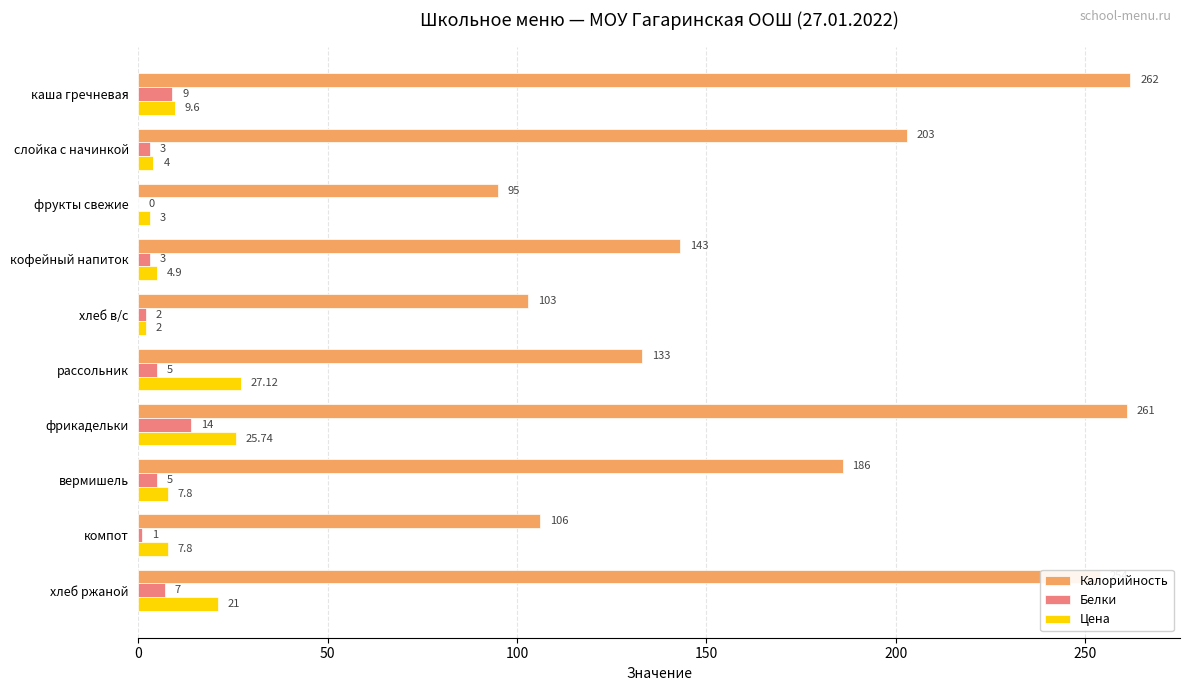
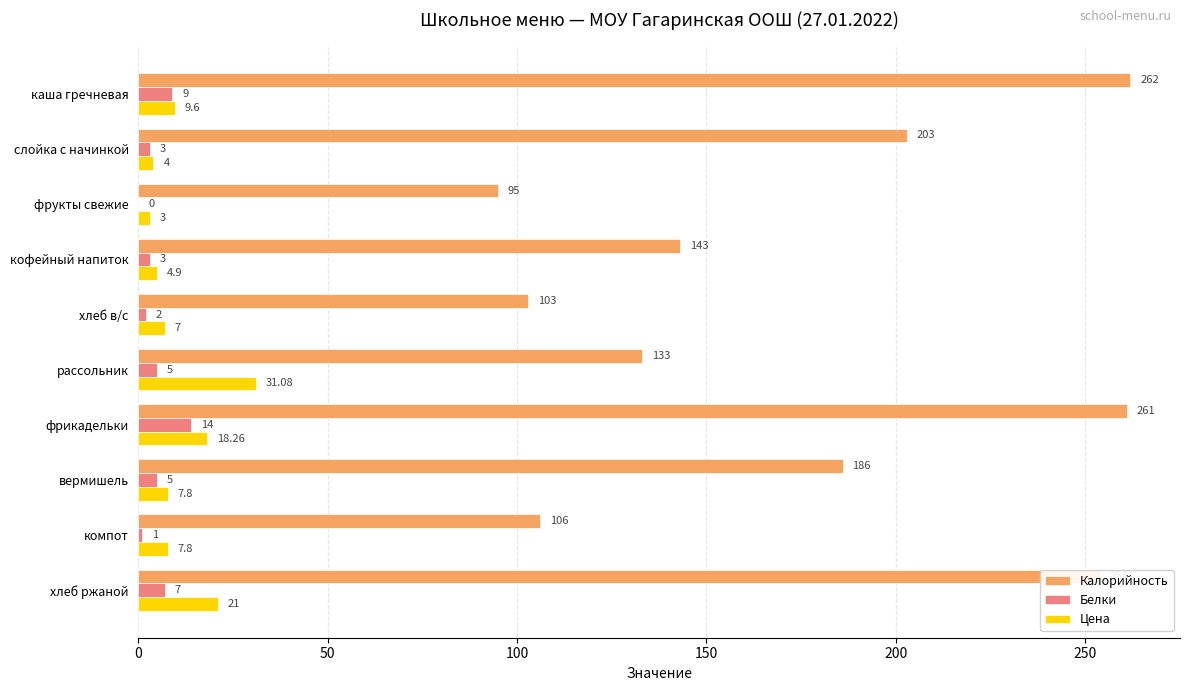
Цена, хлеб в/с: 2 -> 7
Цена, рассольник: 27.12 -> 31.08
Цена, фрикадельки: 25.74 -> 18.26
